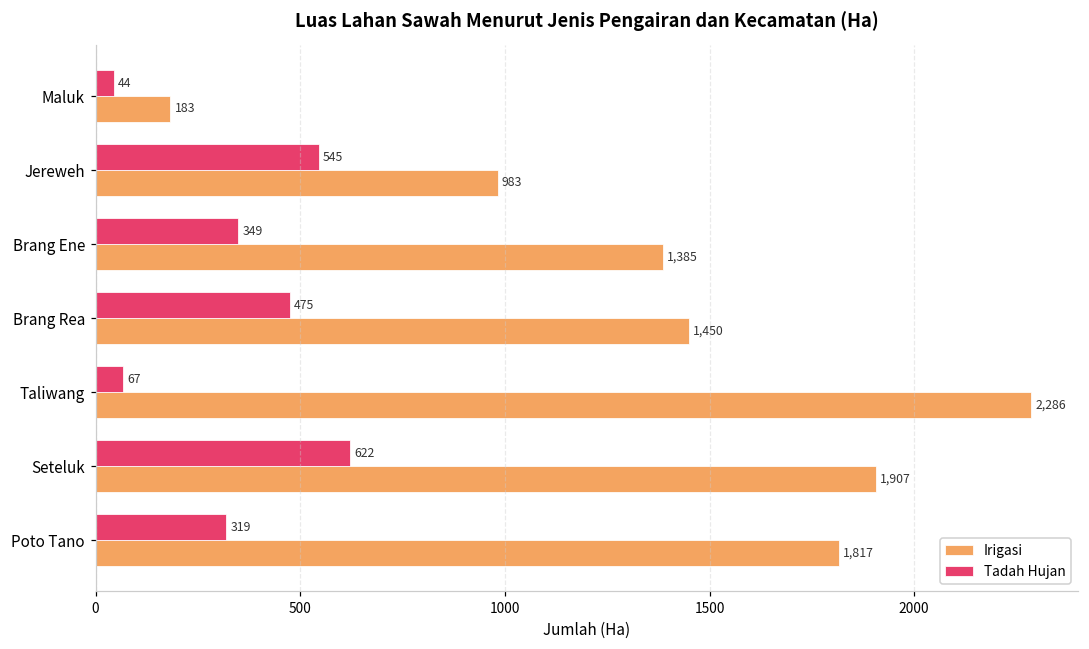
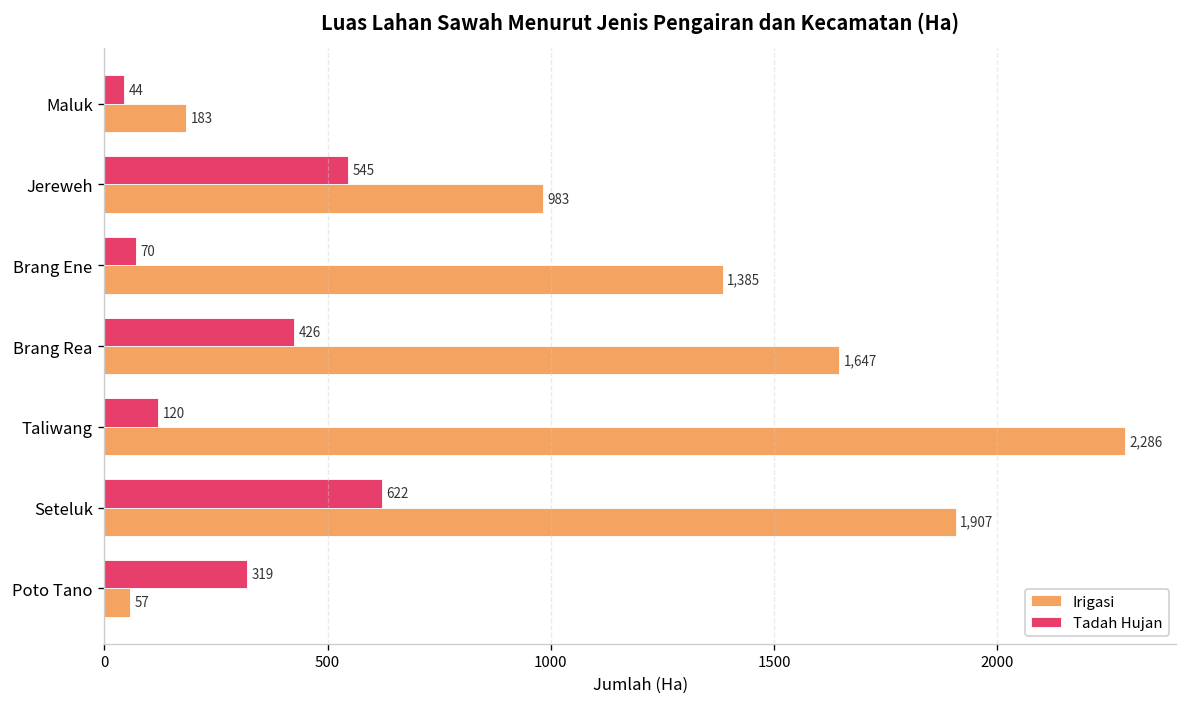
Tadah Hujan, Brang Ene: 349 -> 70
Tadah Hujan, Brang Rea: 475 -> 426
Irigasi, Brang Rea: 1,450 -> 1,647
Tadah Hujan, Taliwang: 67 -> 120
Irigasi, Poto Tano: 1,817 -> 57
